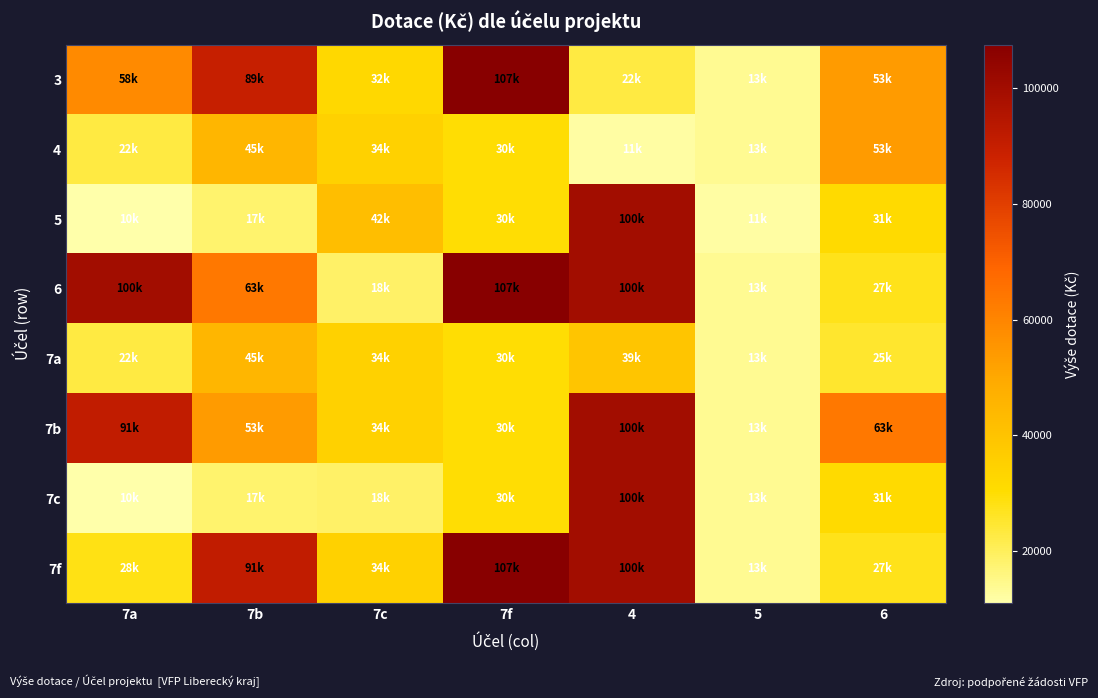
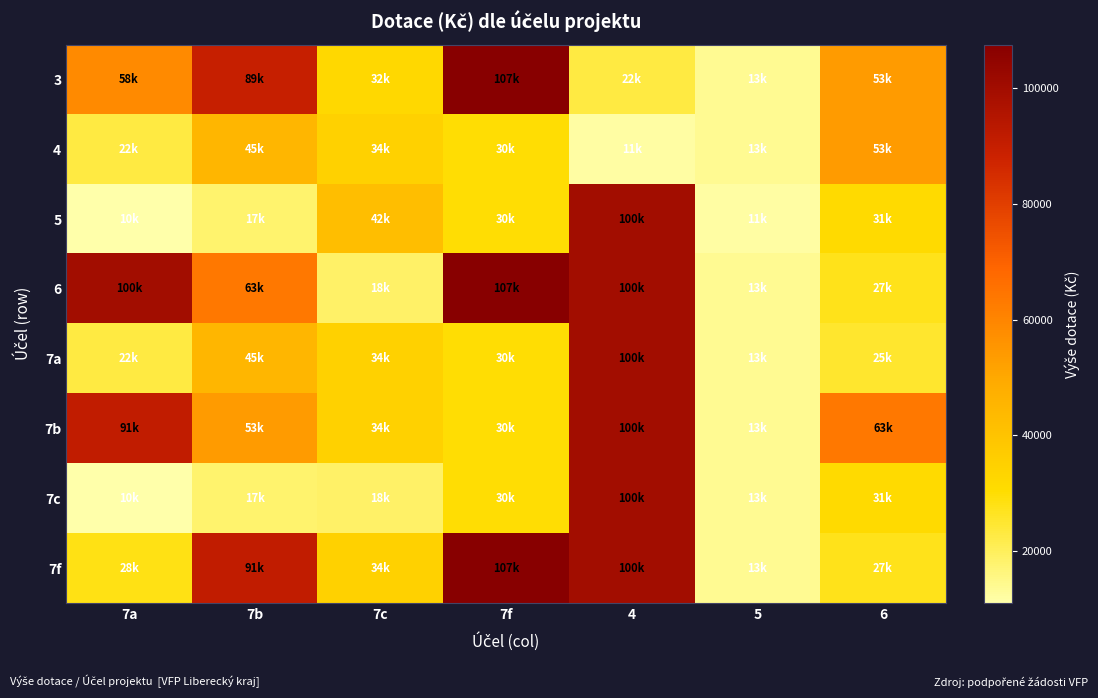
7a, 4: 39k -> 100k
